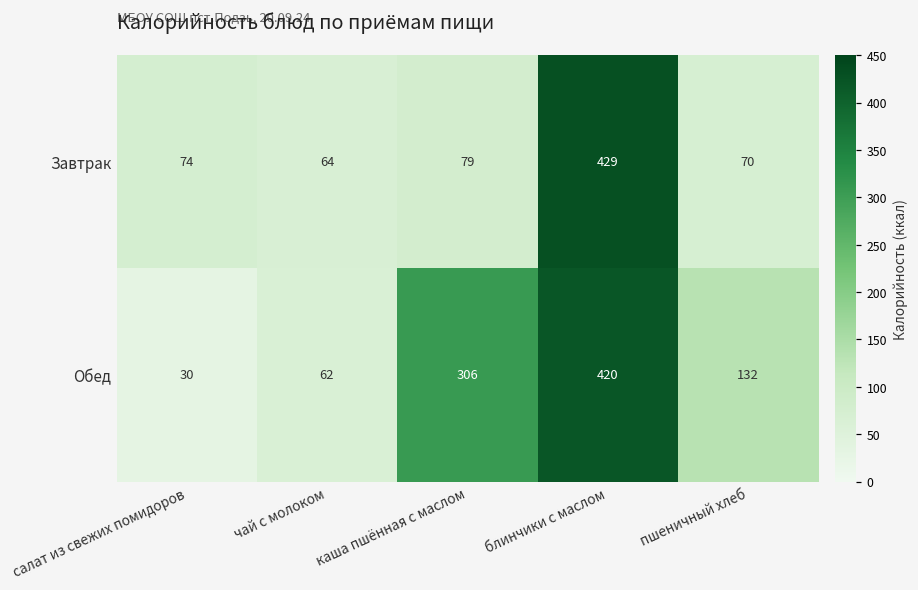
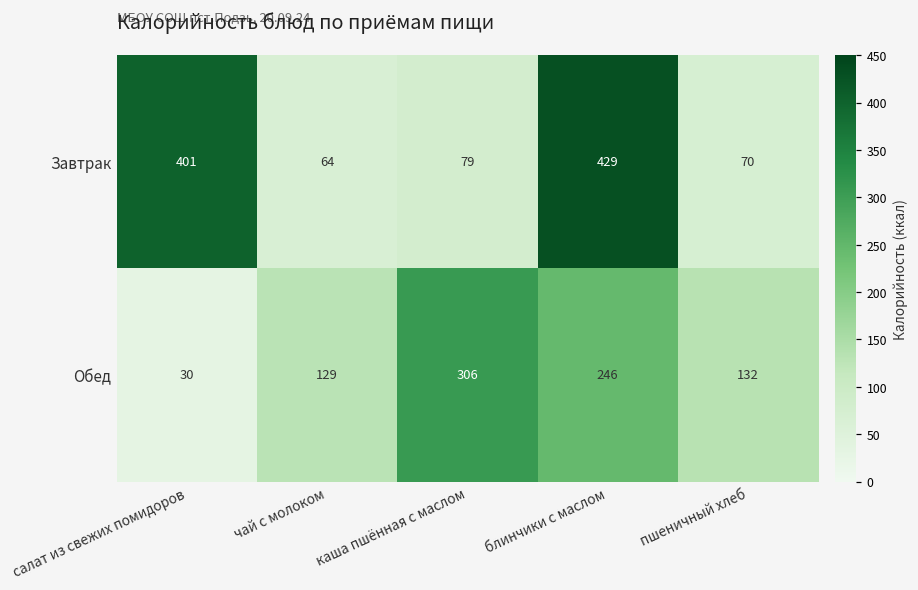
Завтрак, салат из свежих помидоров: 74 -> 401
Обед, чай с молоком: 62 -> 129
Обед, блинчики с маслом: 420 -> 246
